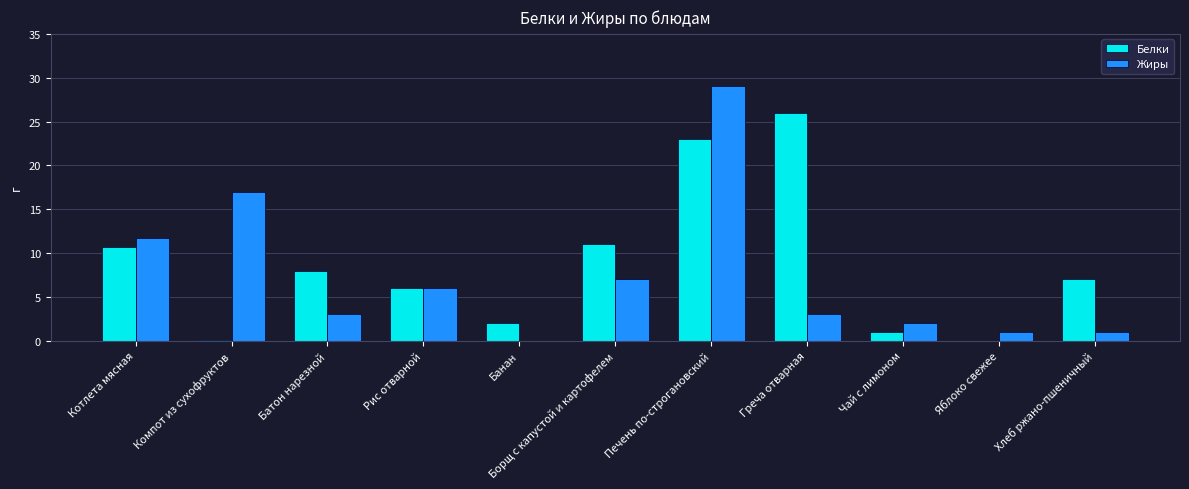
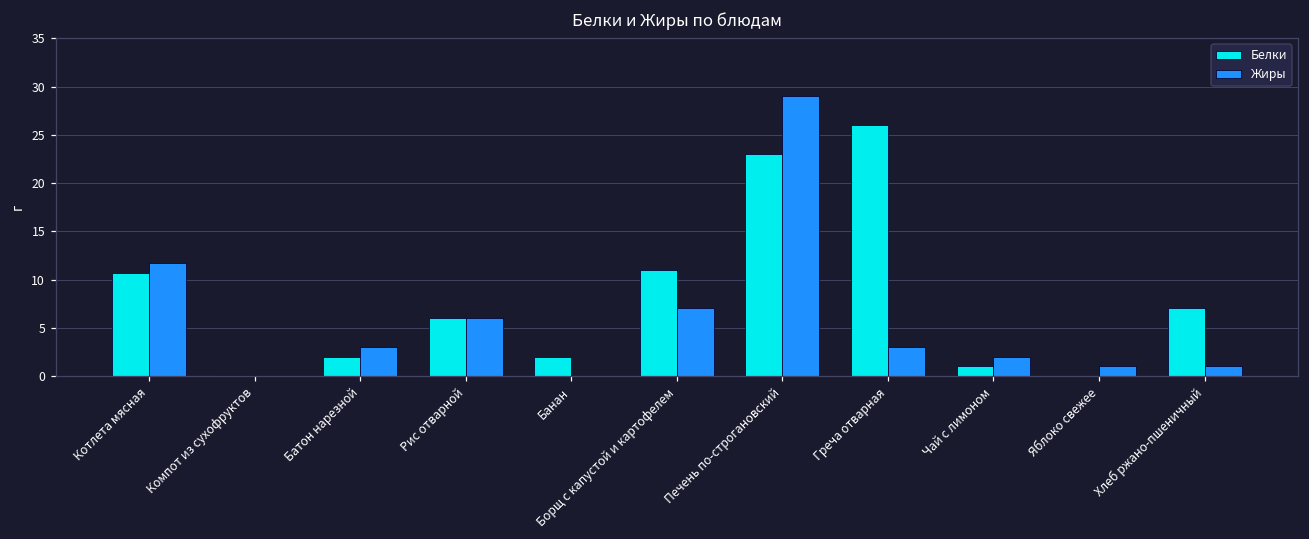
Жиры, Компот из сухофруктов: 17 -> 0
Белки, Батон нарезной: 8 -> 2
